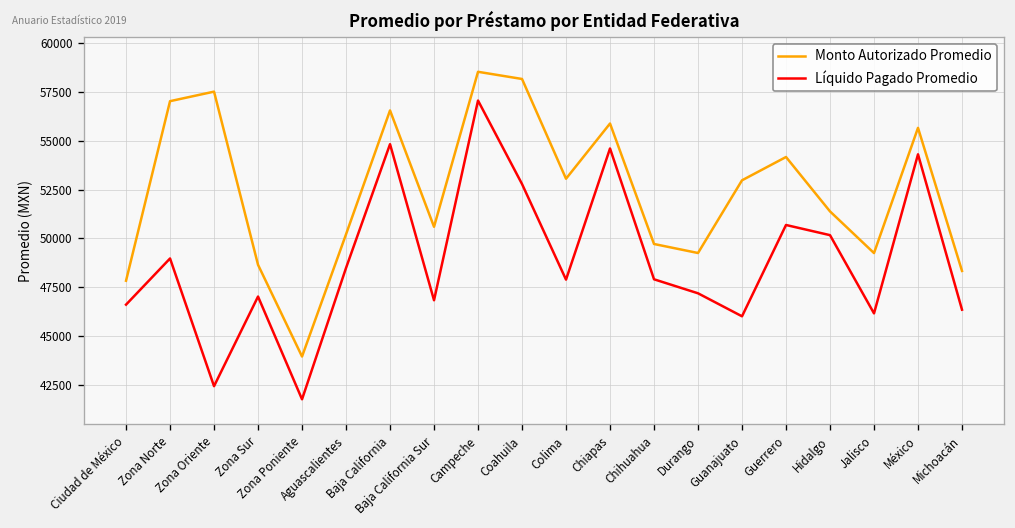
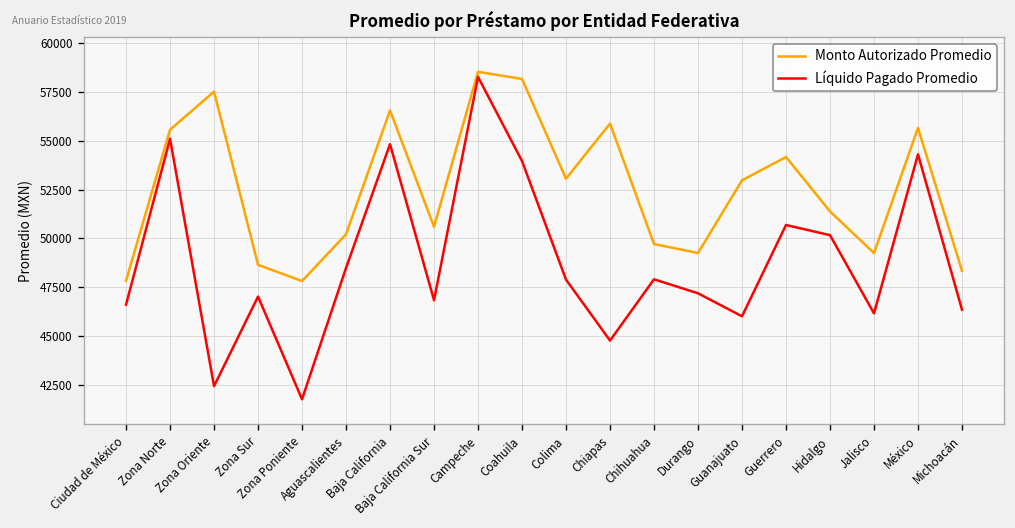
Monto Autorizado Promedio, Zona Norte: 57000 -> 55600
Líquido Pagado Promedio, Zona Norte: 49000 -> 55100
Monto Autorizado Promedio, Zona Poniente: 44000 -> 47800
Líquido Pagado Promedio, Campeche: 57000 -> 58300
Líquido Pagado Promedio, Coahuila: 52800 -> 54000
Líquido Pagado Promedio, Chiapas: 54600 -> 44800
